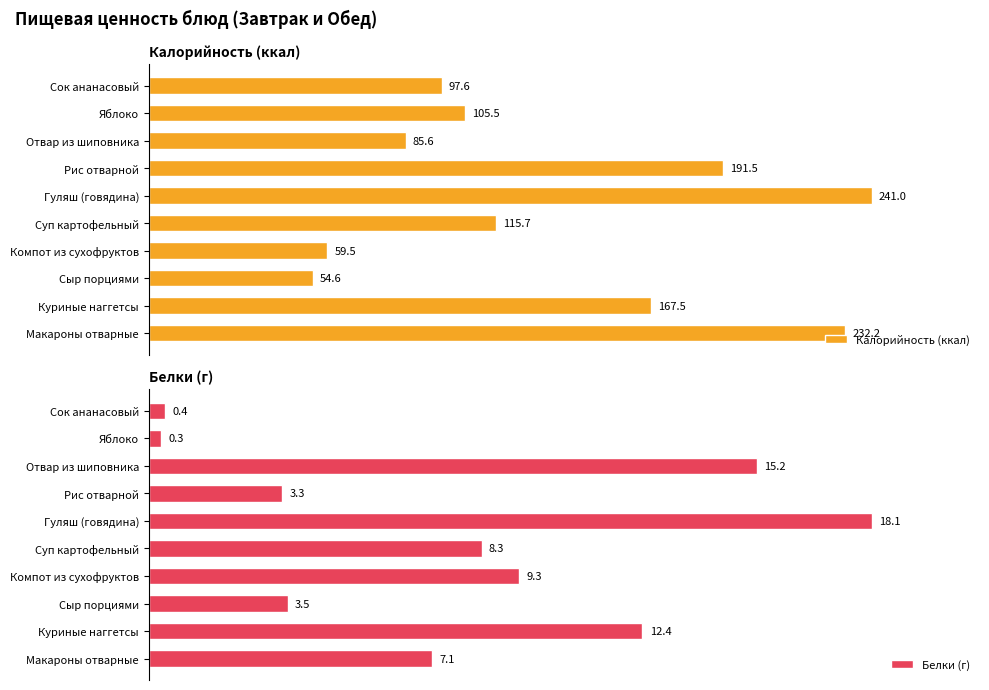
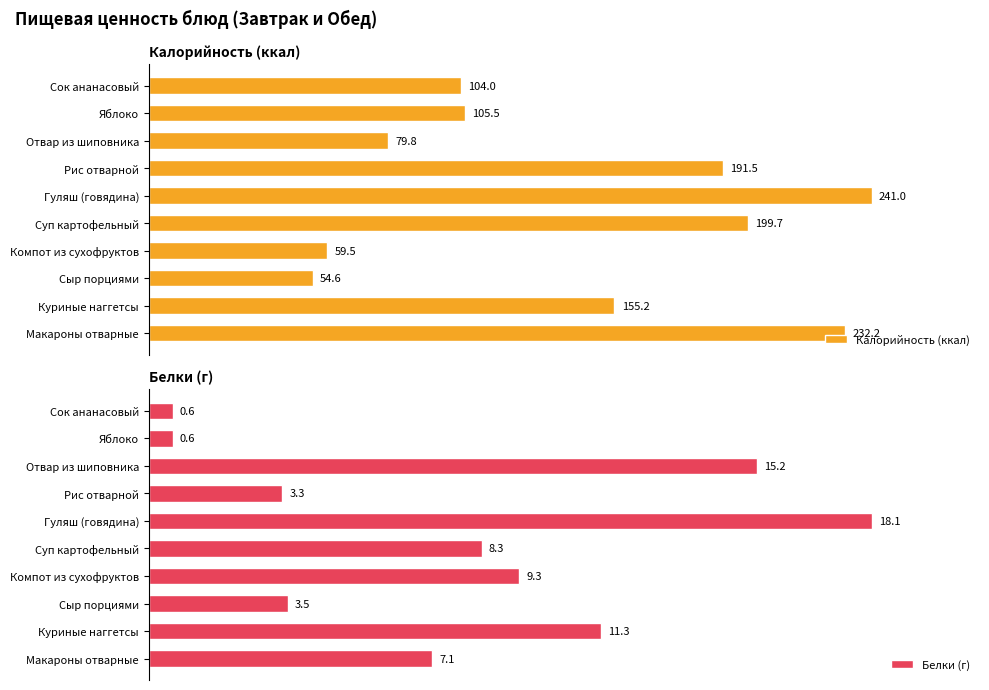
Калорийность (ккал), Сок ананасовый: 97.6 -> 104.0
Калорийность (ккал), Отвар из шиповника: 85.6 -> 79.8
Калорийность (ккал), Суп картофельный: 115.7 -> 199.7
Калорийность (ккал), Куриные наггетсы: 167.5 -> 155.2
Белки (г), Сок ананасовый: 0.4 -> 0.6
Белки (г), Яблоко: 0.3 -> 0.6
Белки (г), Куриные наггетсы: 12.4 -> 11.3
